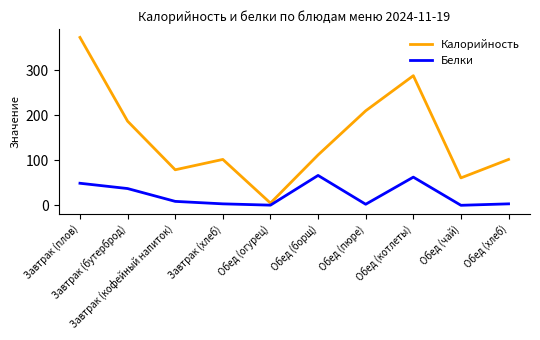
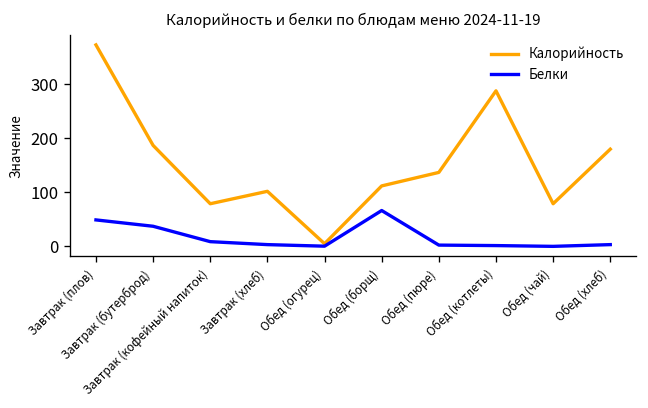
Калорийность, Обед (пюре): 210 -> 140
Белки, Обед (котлеты): 60 -> 0
Калорийность, Обед (чай): 60 -> 80
Калорийность, Обед (хлеб): 100 -> 180
